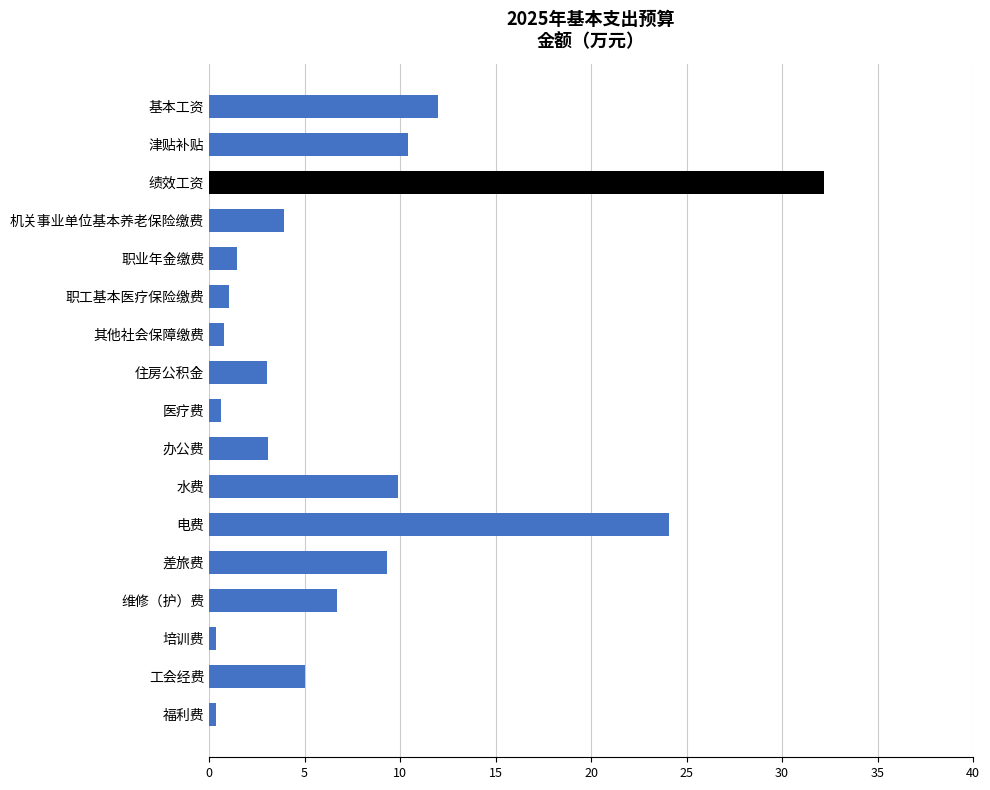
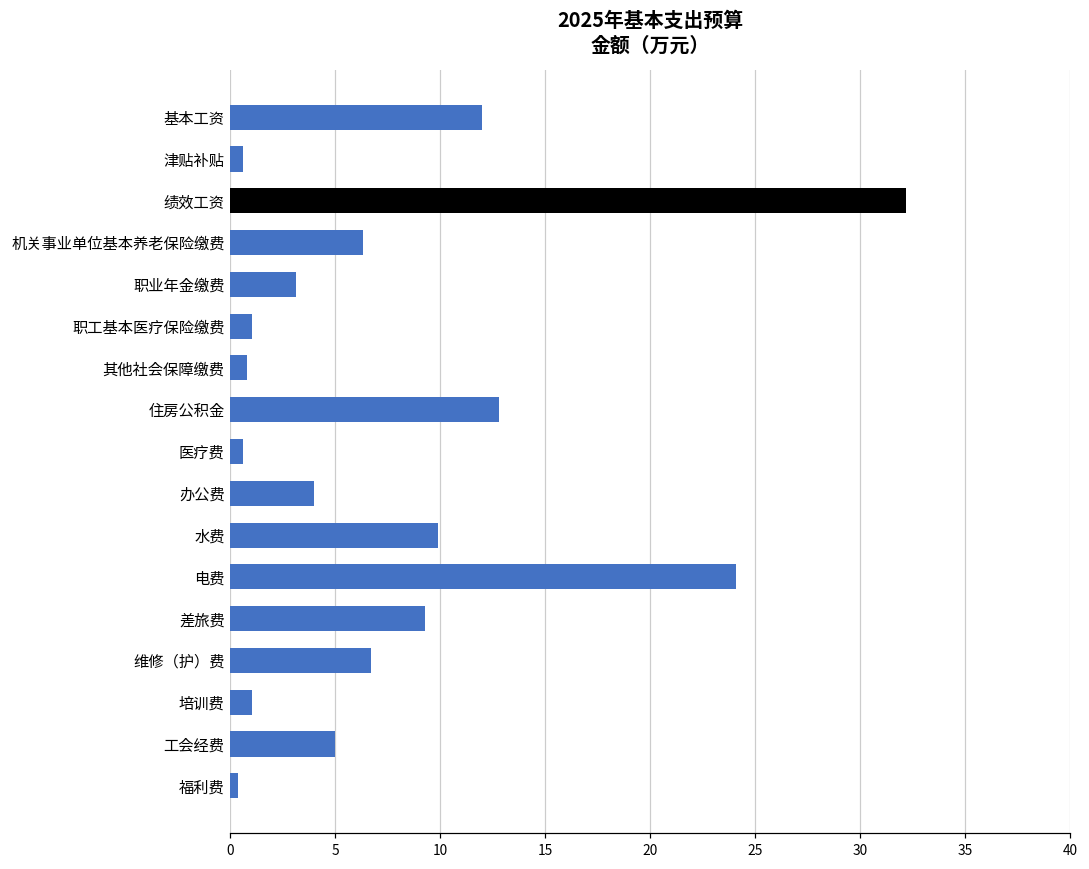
津贴补贴: 10.4 -> 0.6
机关事业单位基本养老保险缴费: 3.9 -> 6.3
职业年金缴费: 1.4 -> 3.2
住房公积金: 3.0 -> 12.8
办公费: 3.1 -> 4.0
培训费: 0.4 -> 1.1
